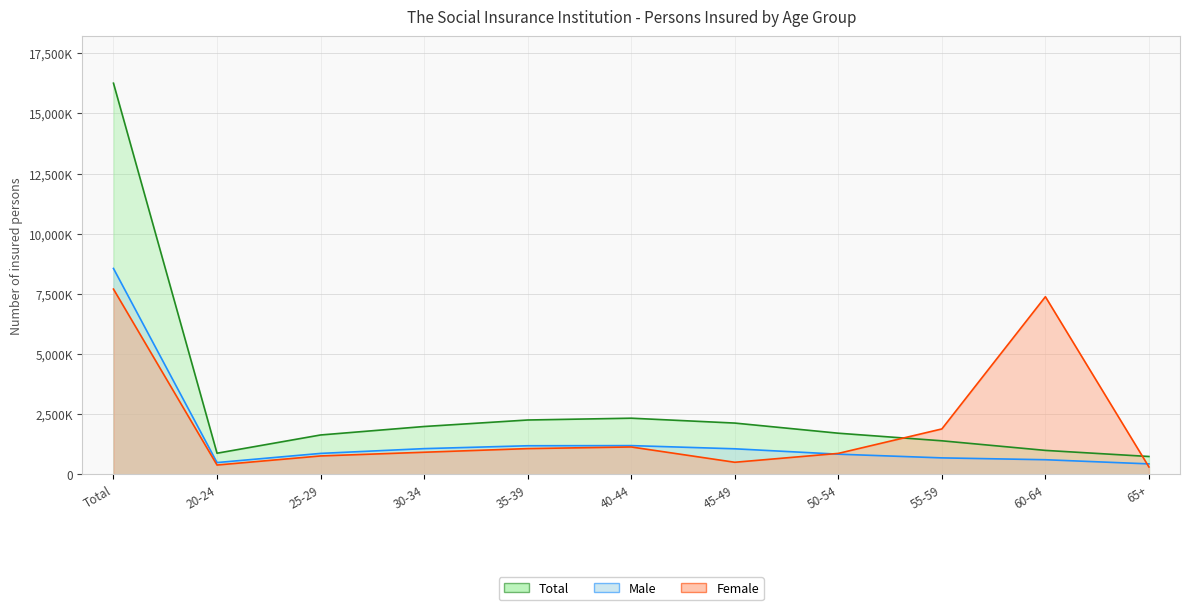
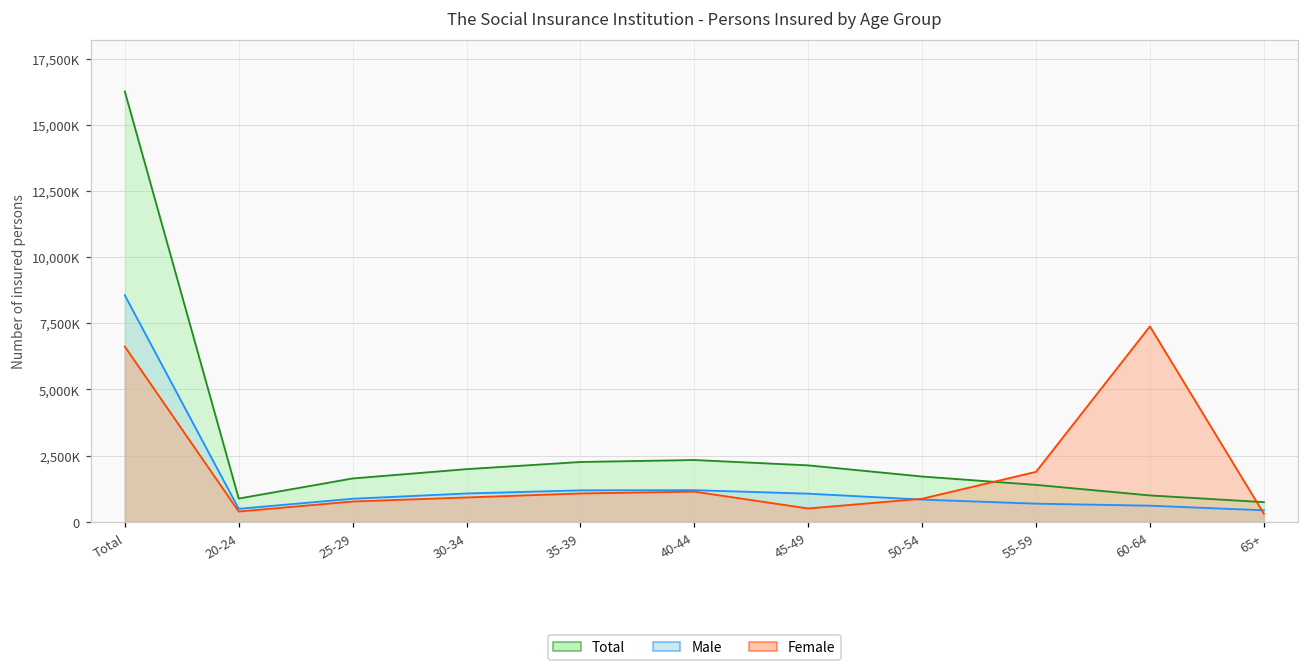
Female, Total: 7,700,000 -> 6,600,000
